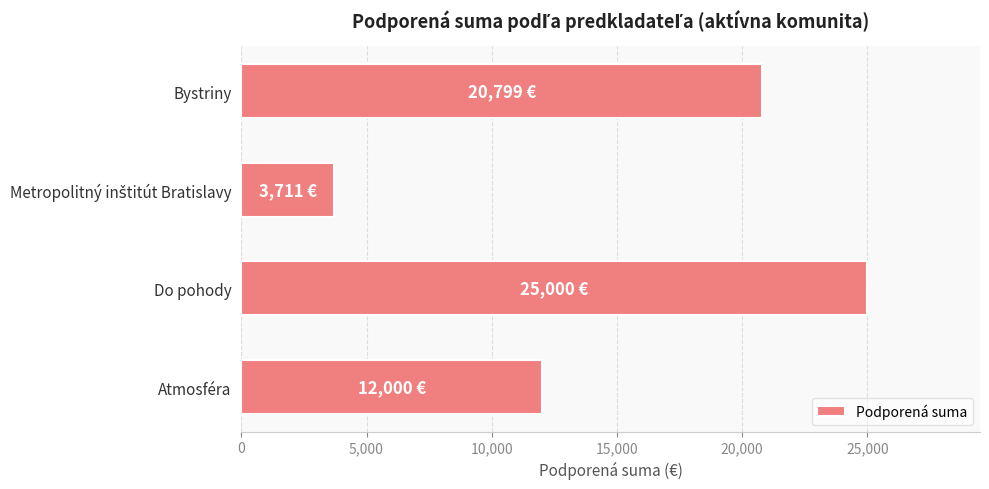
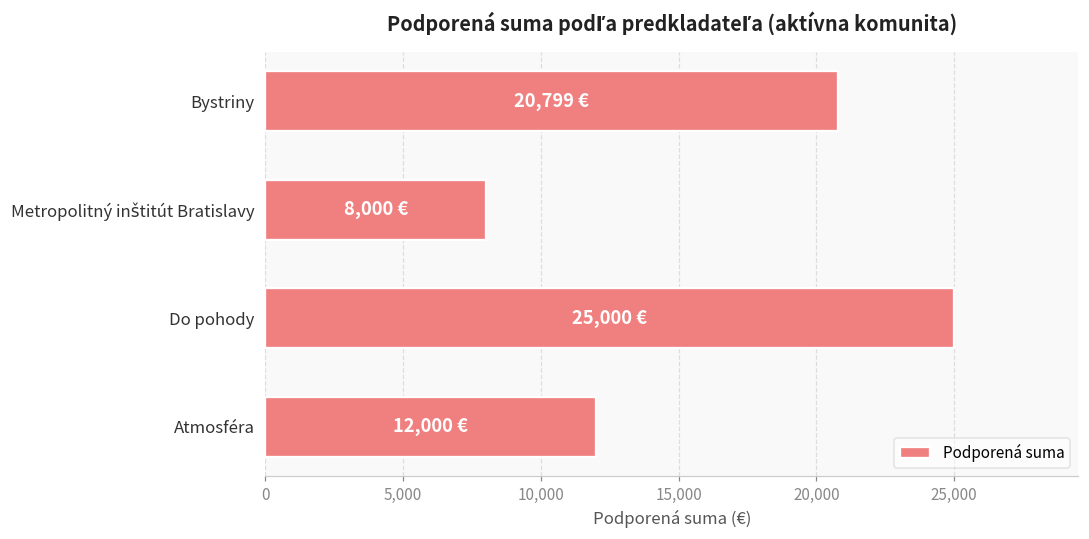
Metropolitný inštitút Bratislavy: 3,711 -> 8,000
